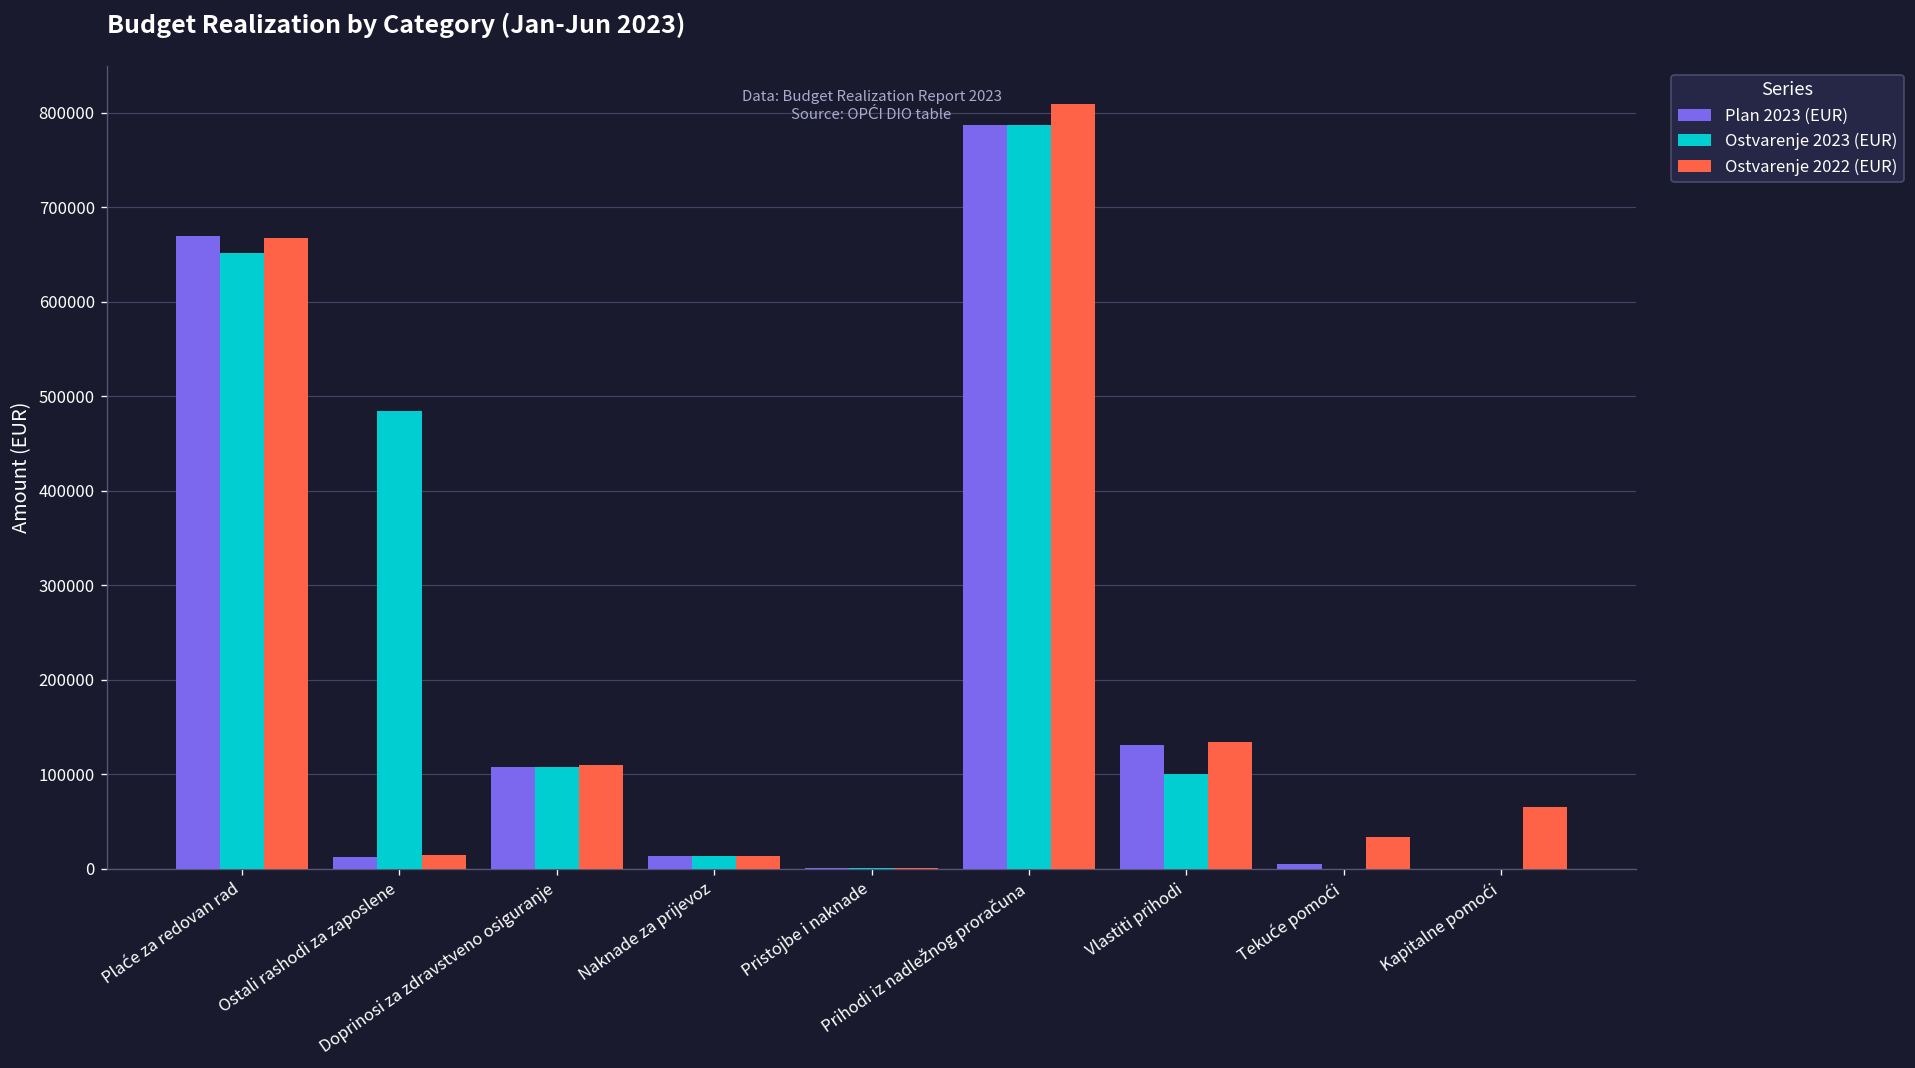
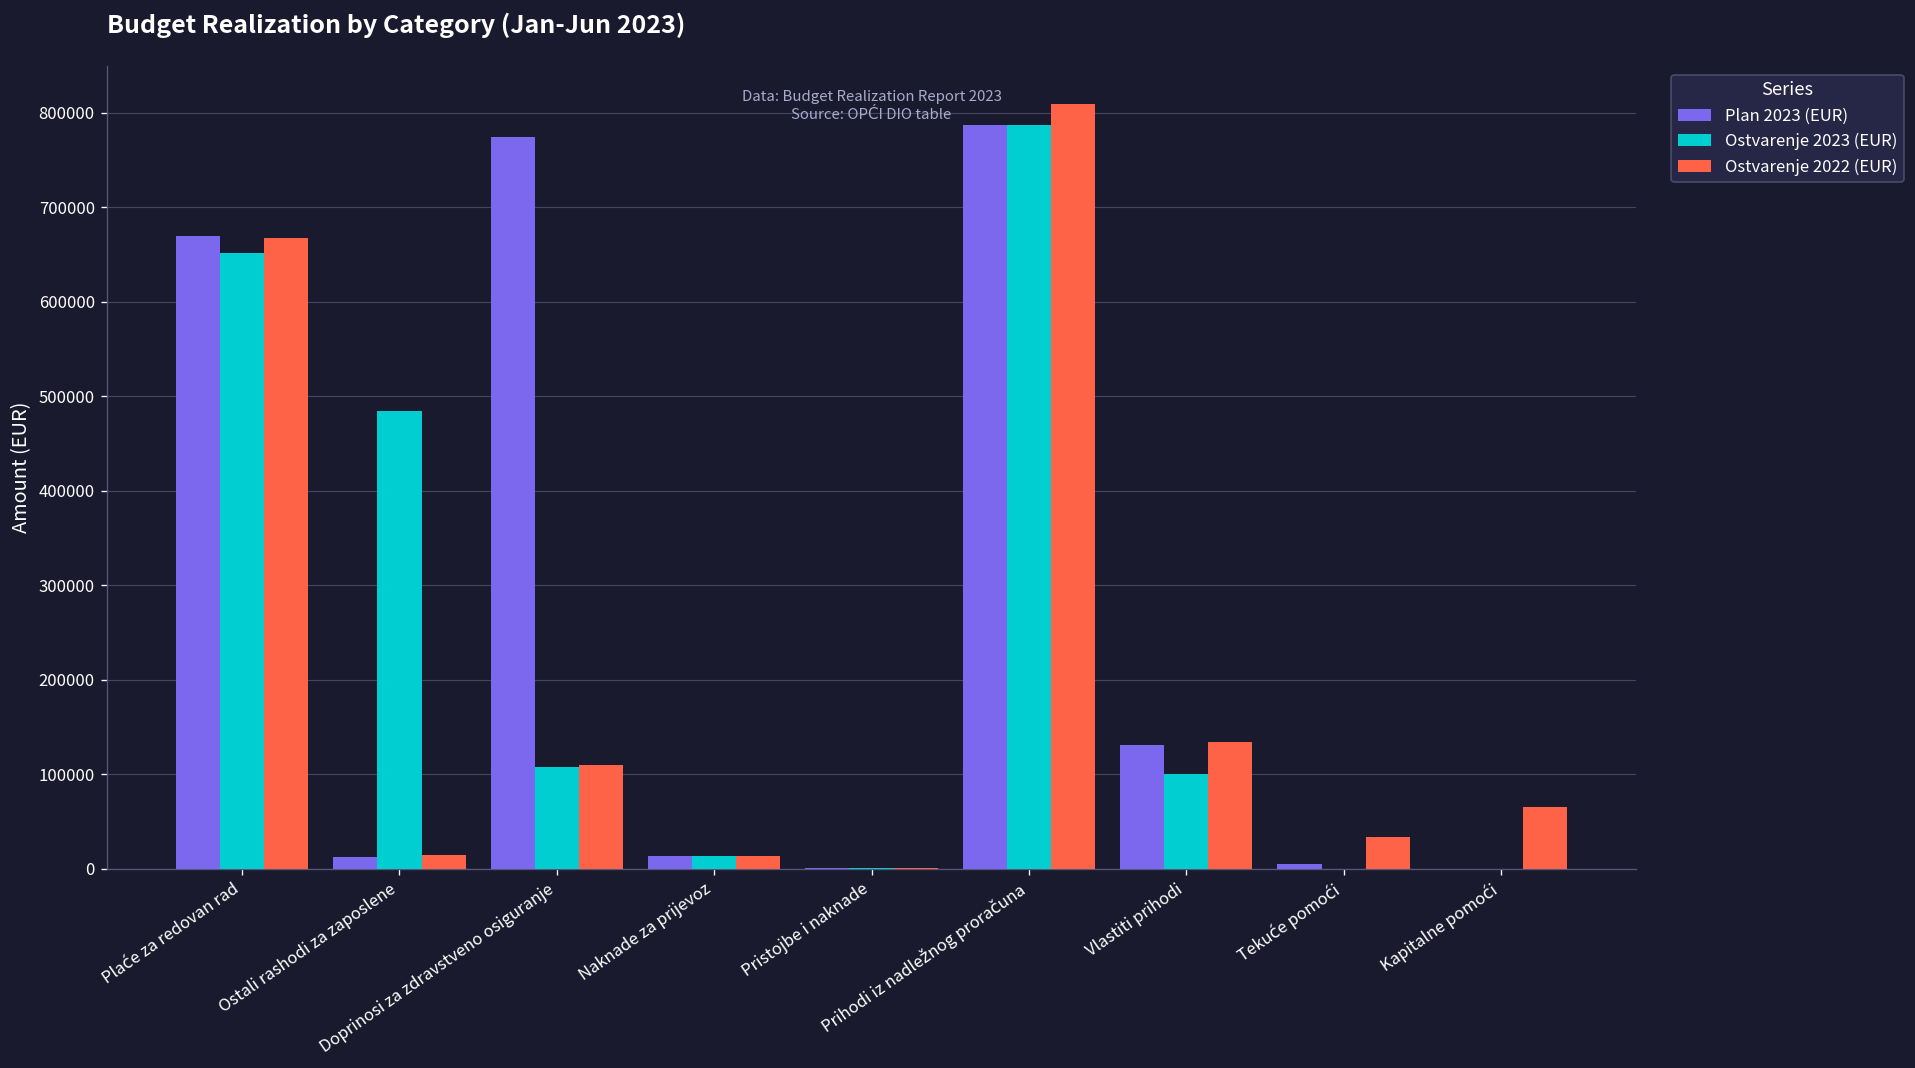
Plan 2023 (EUR), Doprinosi za zdravstveno osiguranje: 110000 -> 770000
